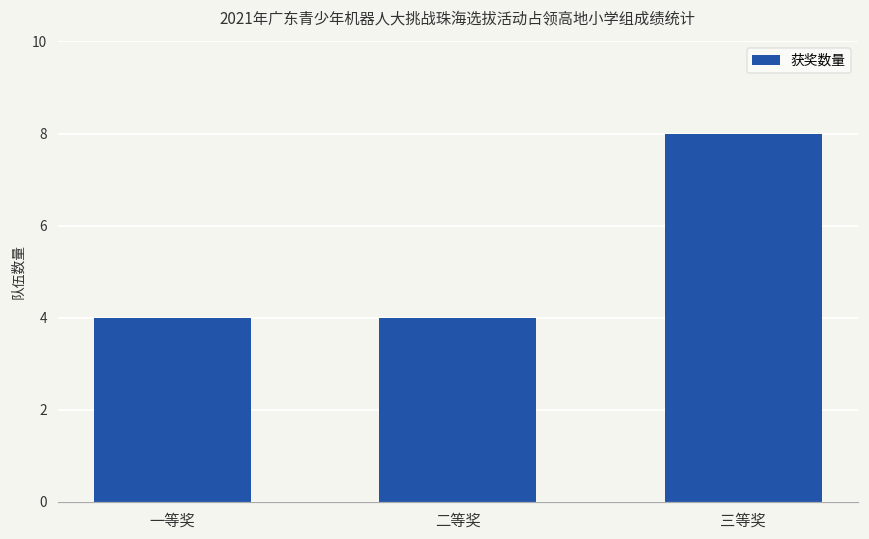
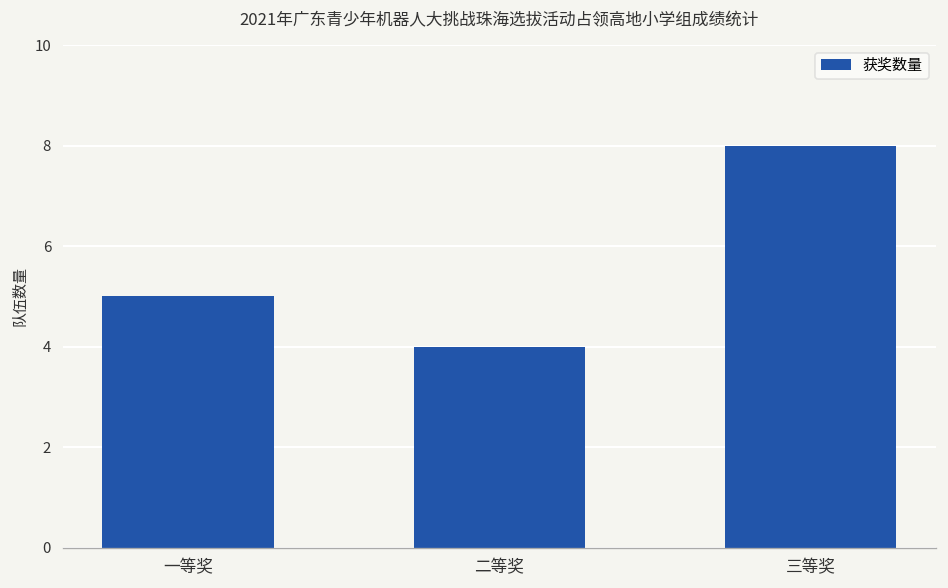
一等奖: 4 -> 5
